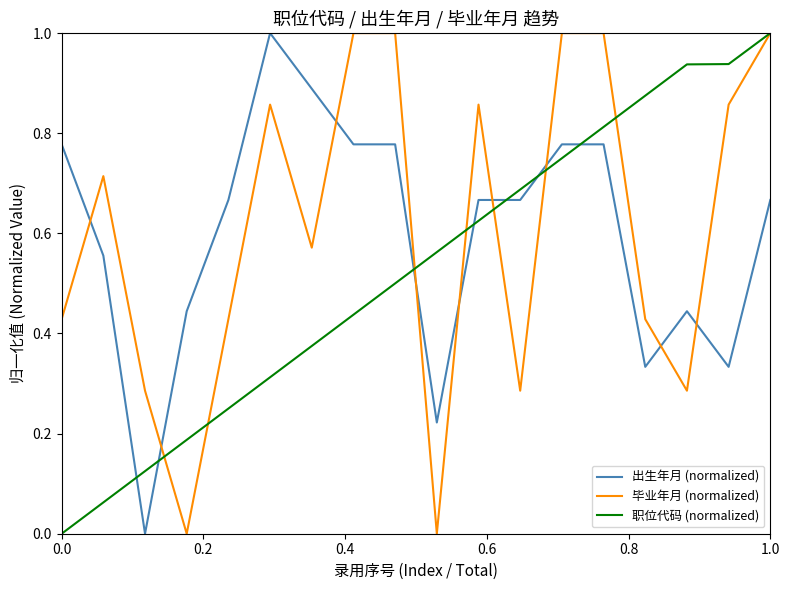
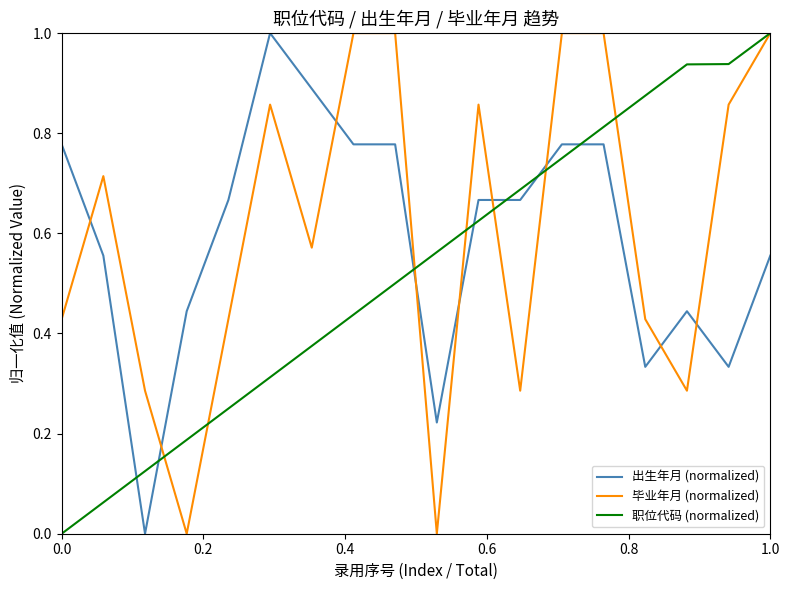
出生年月 (normalized), 1.0: 0.67 -> 0.56
